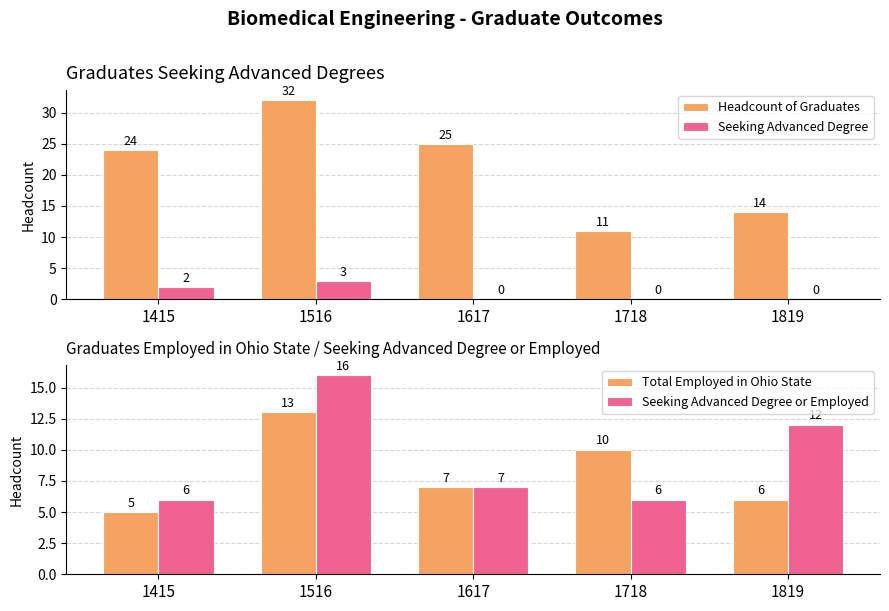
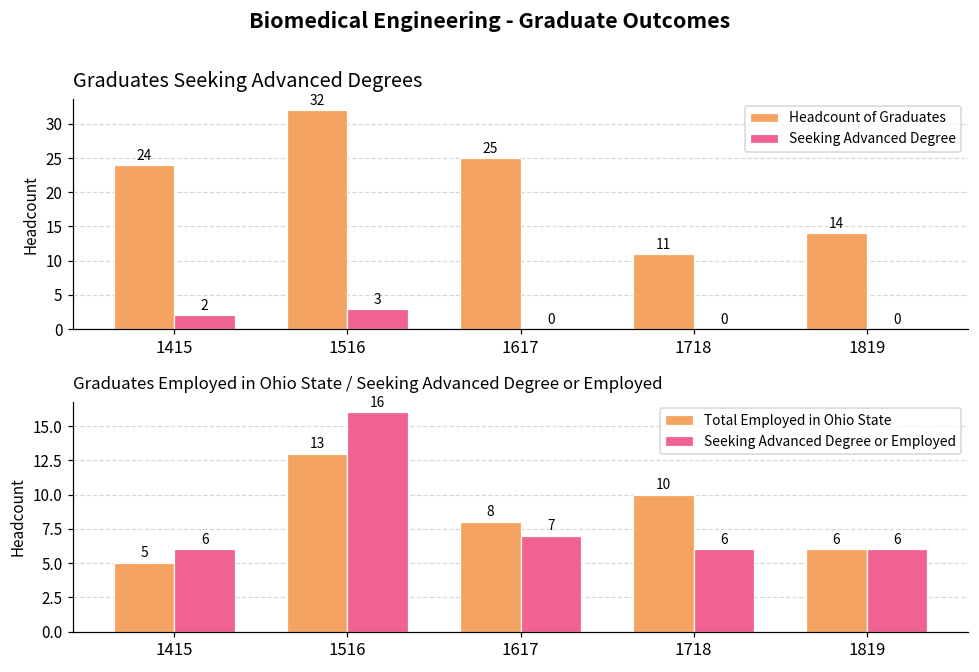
Graduates Employed in Ohio State / Seeking Advanced Degree or Employed, Total Employed in Ohio State, 1617: 7 -> 8
Graduates Employed in Ohio State / Seeking Advanced Degree or Employed, Seeking Advanced Degree or Employed, 1819: 12 -> 6
